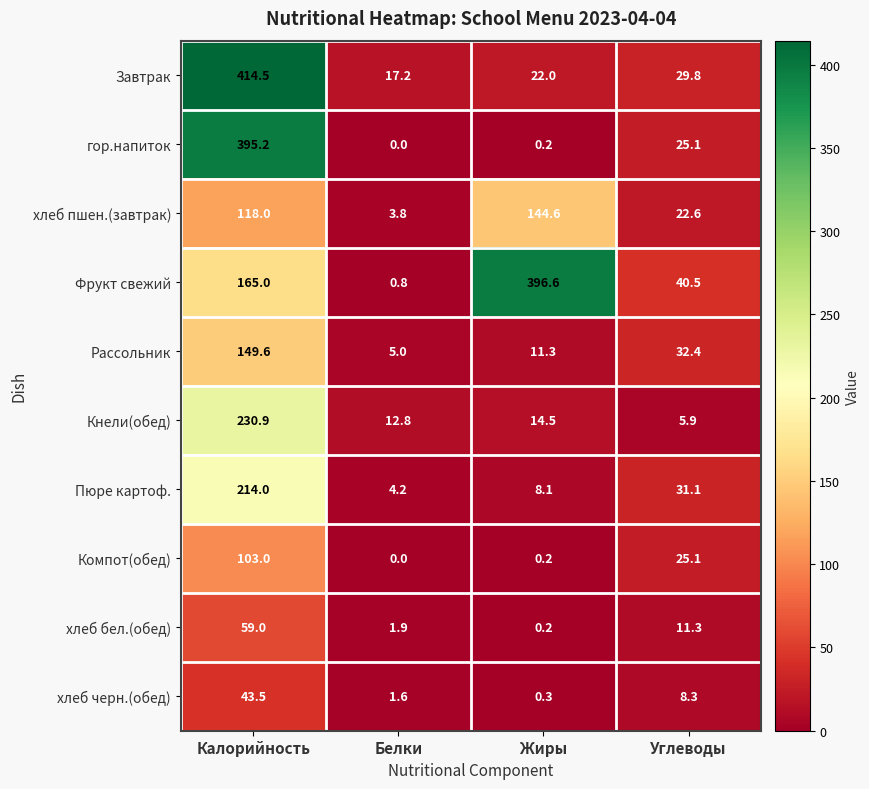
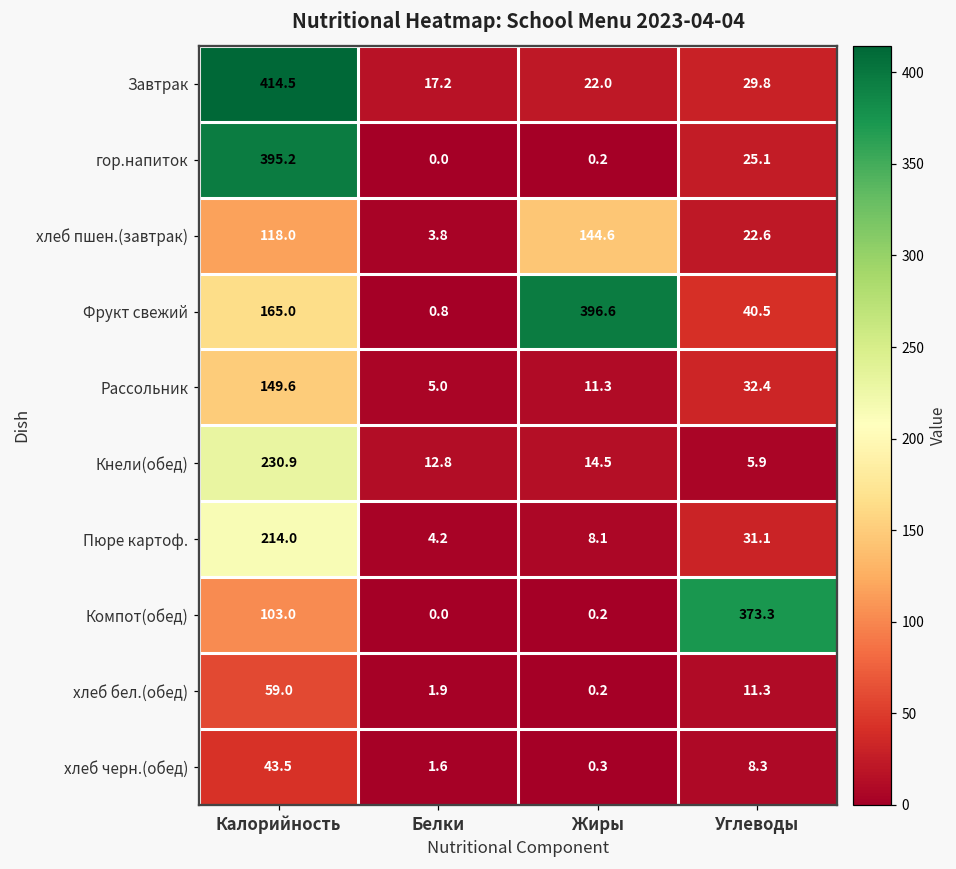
Компот(обед), Углеводы: 25.1 -> 373.3
